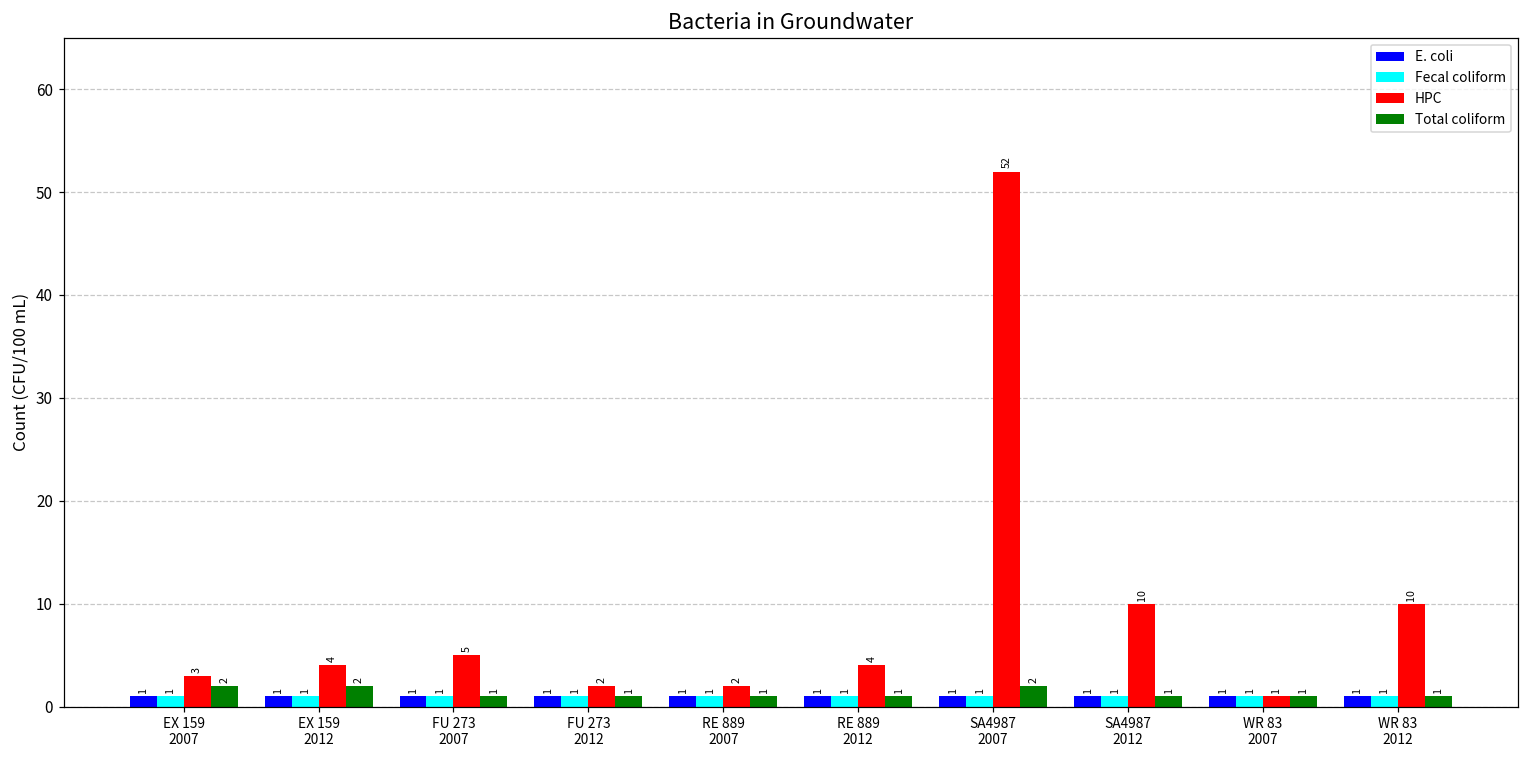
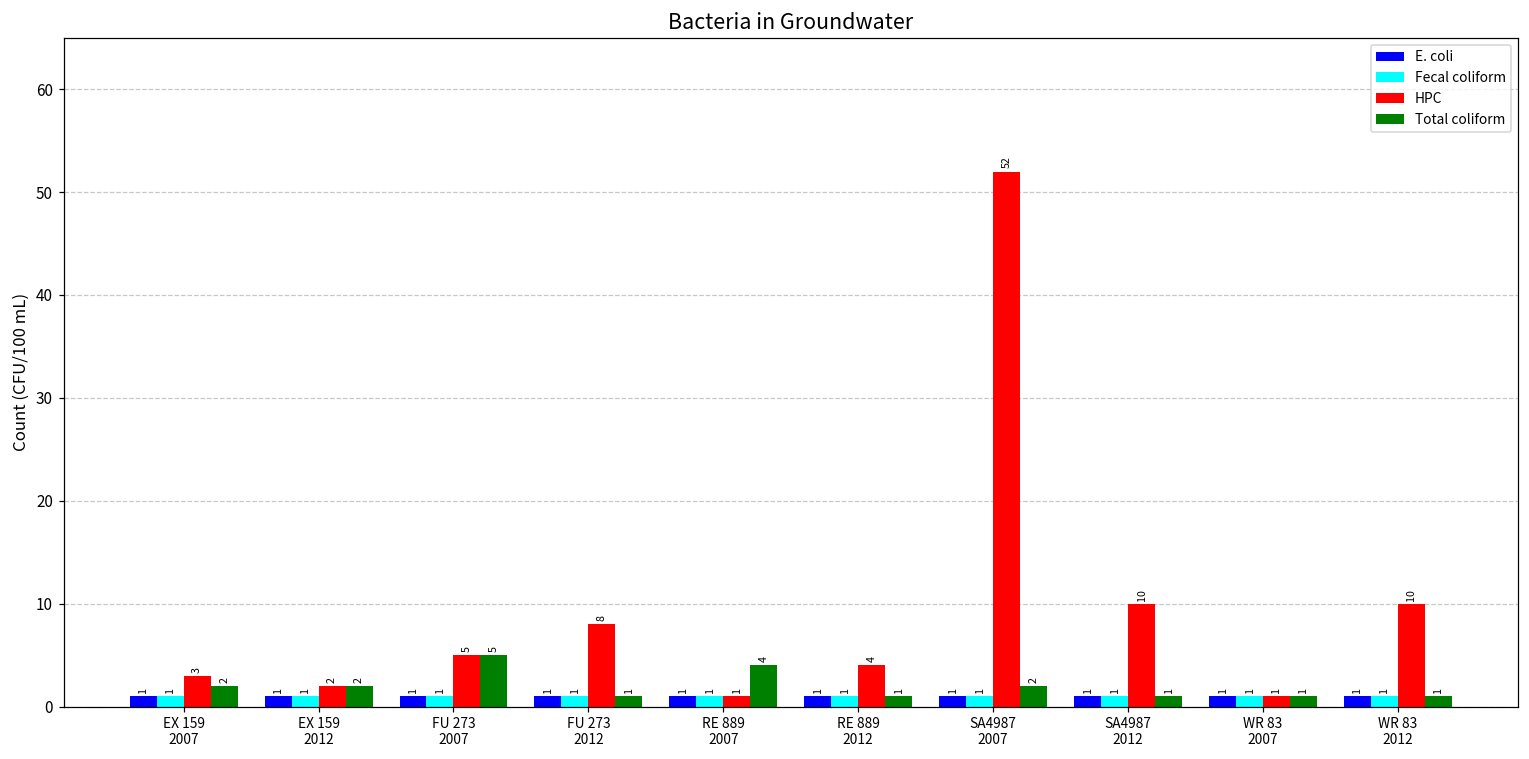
HPC, EX 159 2012: 4 -> 2
Total coliform, FU 273 2007: 1 -> 5
HPC, FU 273 2012: 2 -> 8
HPC, RE 889 2007: 2 -> 1
Total coliform, RE 889 2007: 1 -> 4
